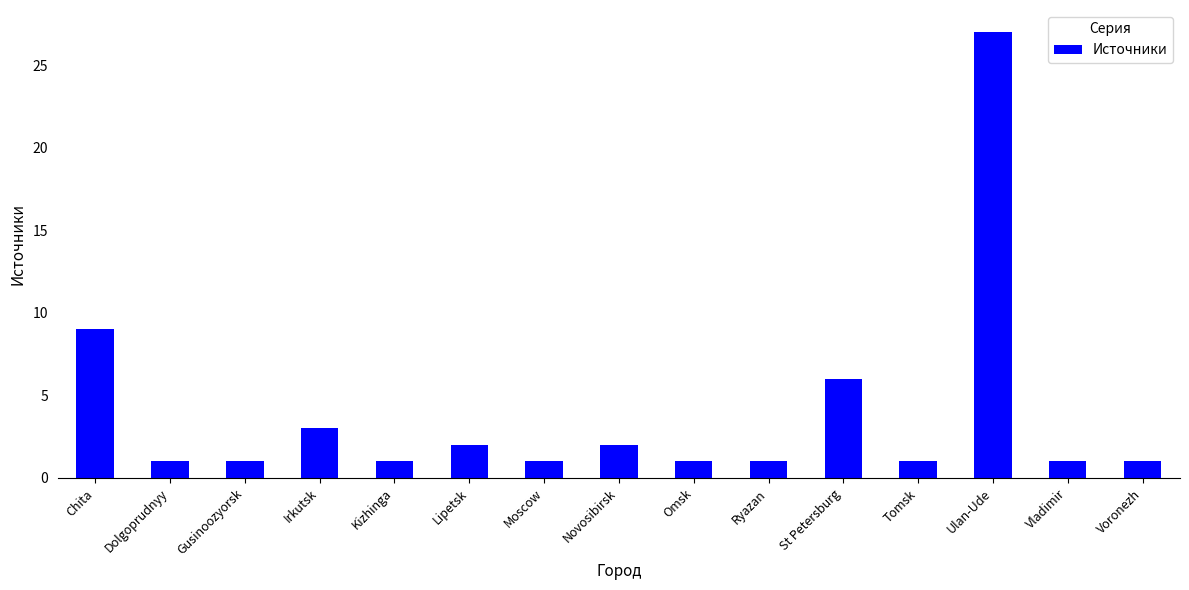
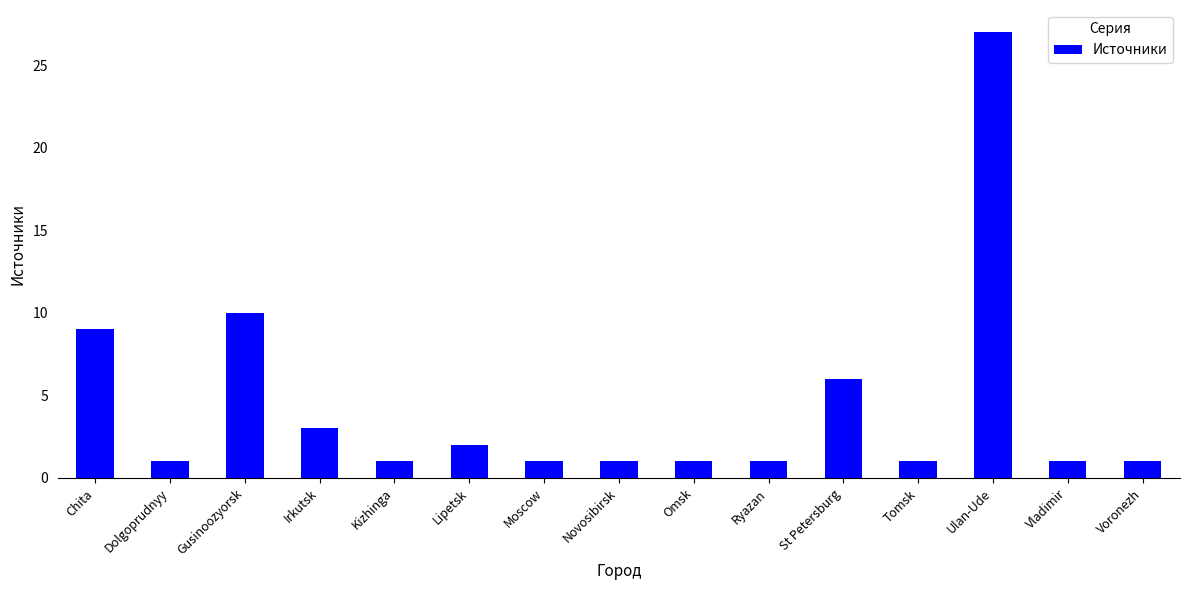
Gusinoozyorsk: 1 -> 10
Novosibirsk: 2 -> 1
